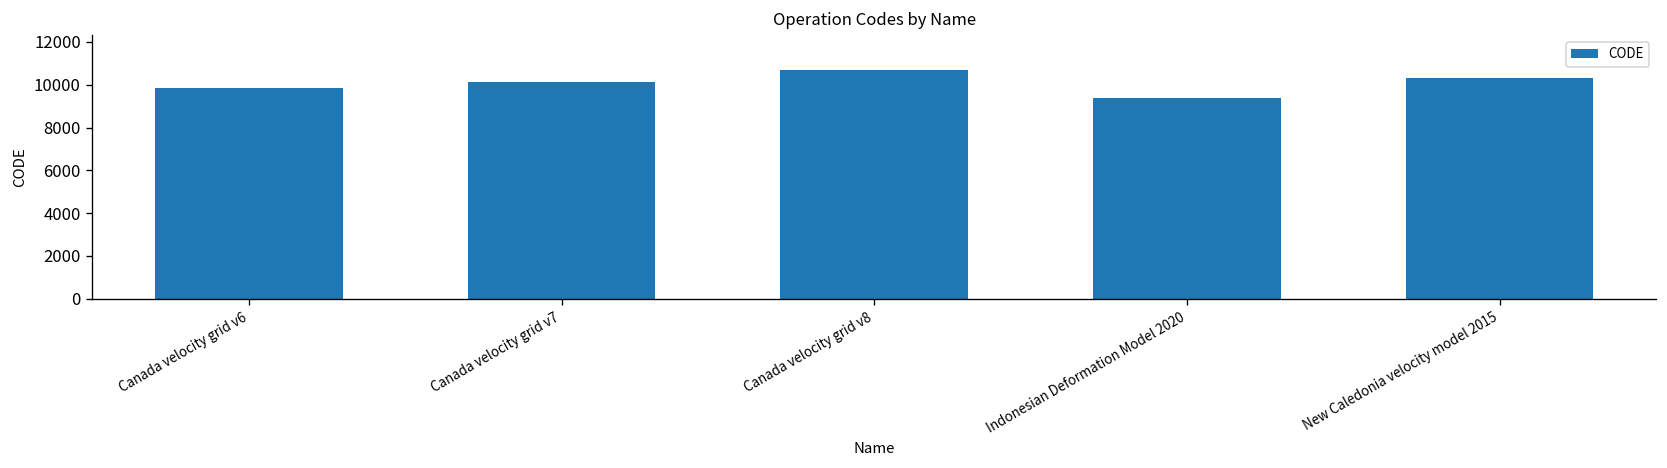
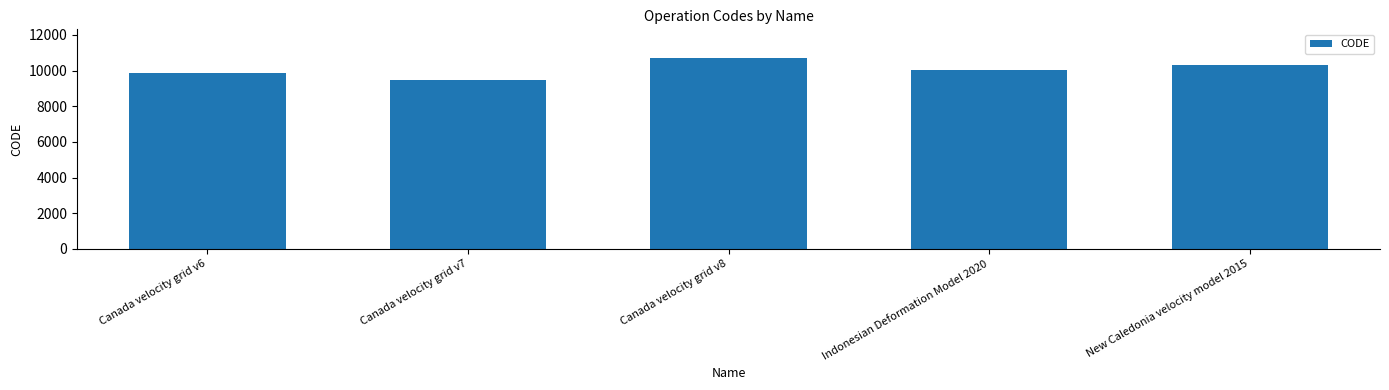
Canada velocity grid v7: 10100 -> 9500
Indonesian Deformation Model 2020: 9400 -> 10100
